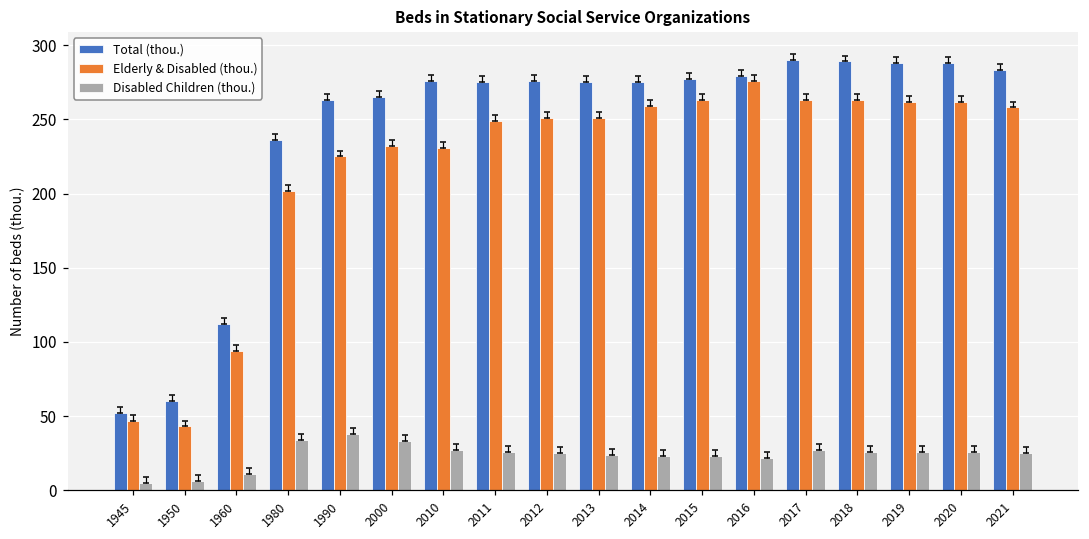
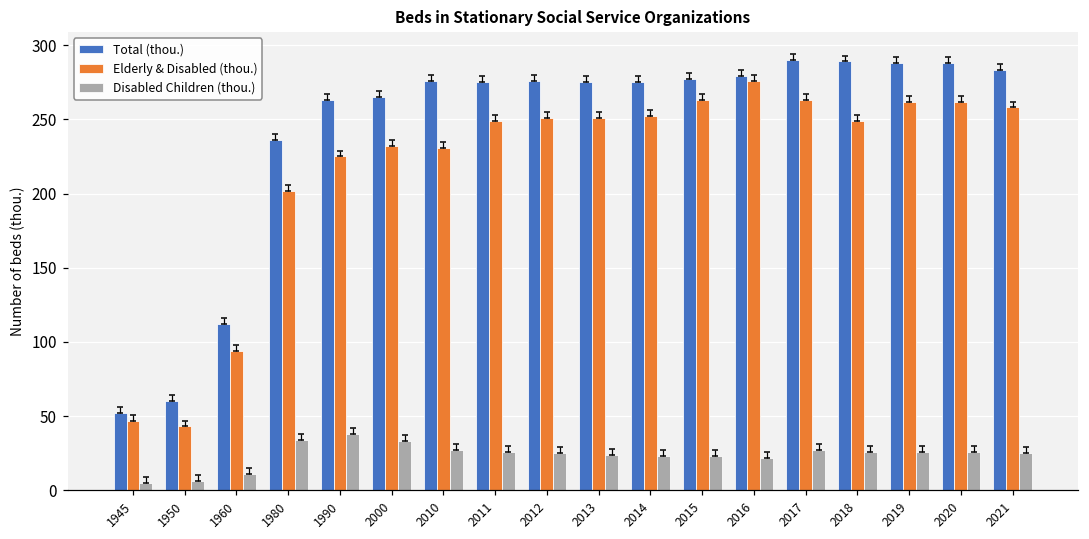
Elderly & Disabled (thou.), 2014: 259 -> 252
Elderly & Disabled (thou.), 2018: 263 -> 249
